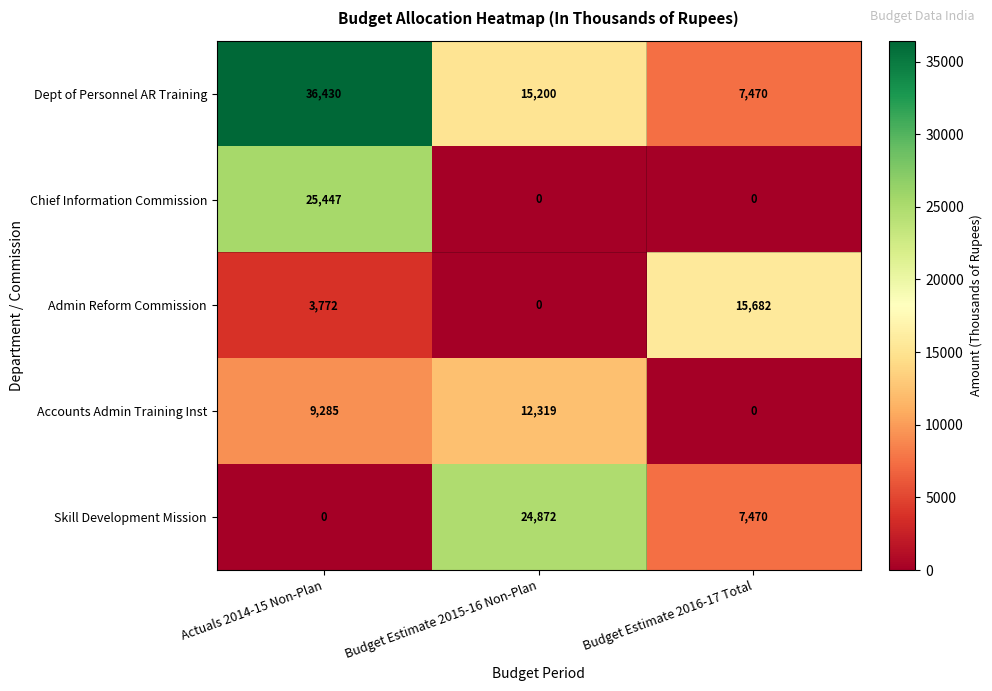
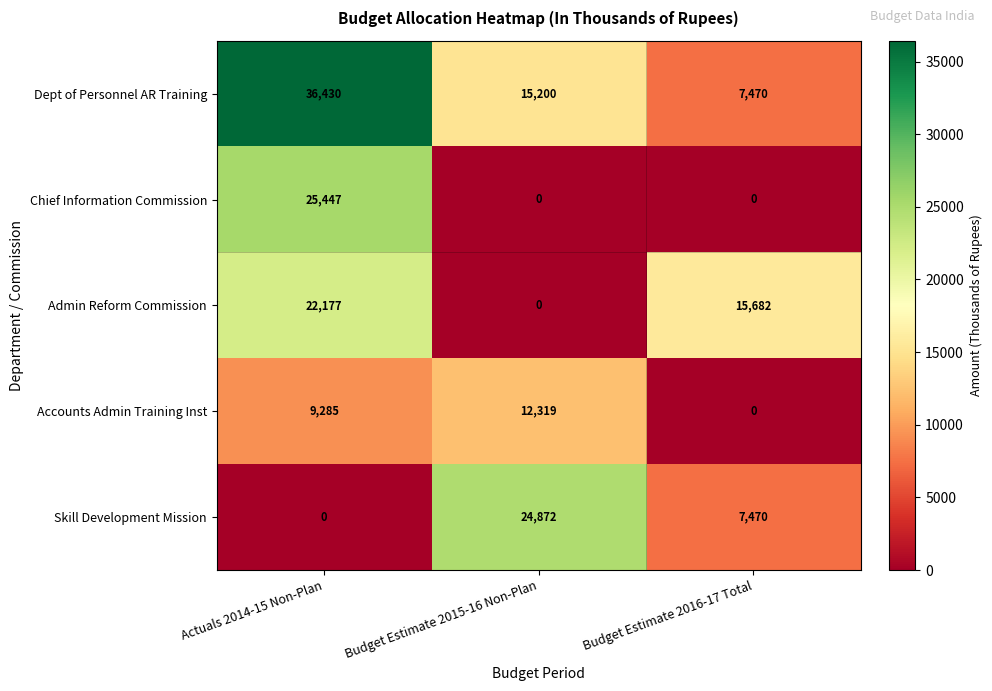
Admin Reform Commission, Actuals 2014-15 Non-Plan: 3,772 -> 22,177
